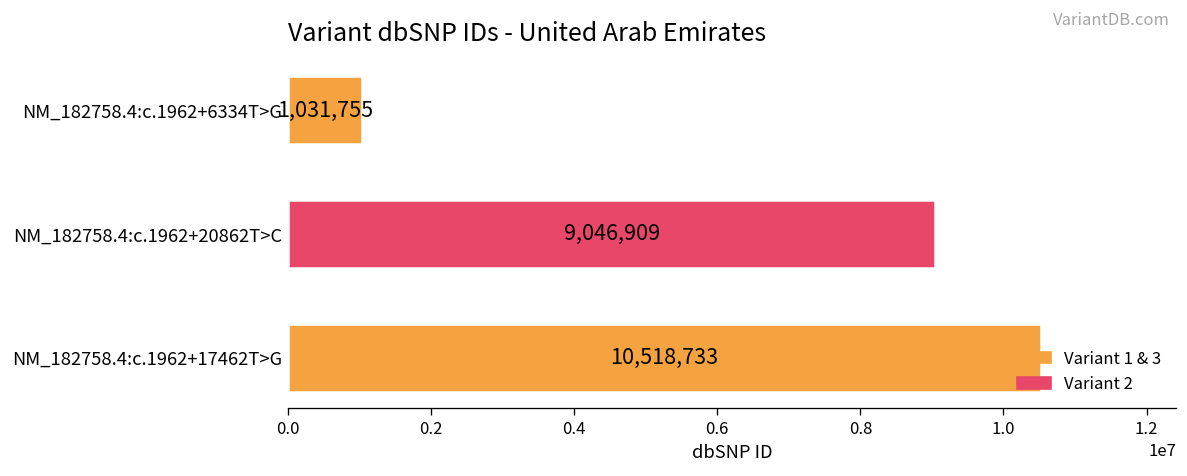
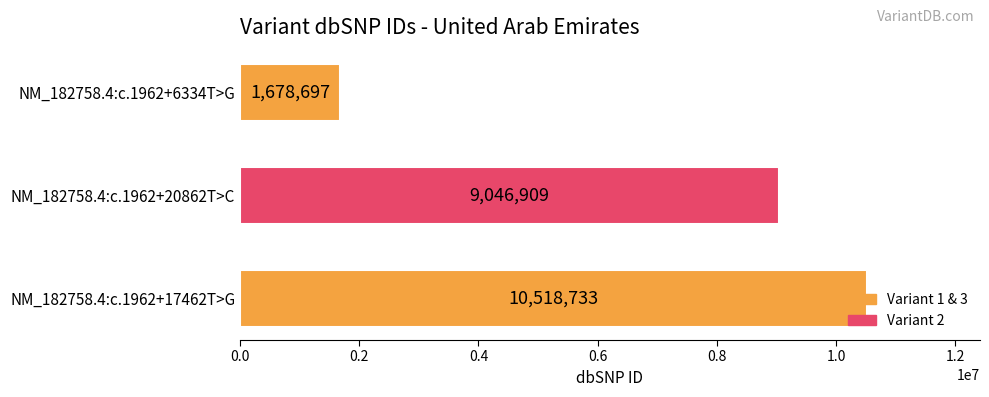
NM_182758.4:c.1962+6334T>G: 1,031,755 -> 1,678,697
